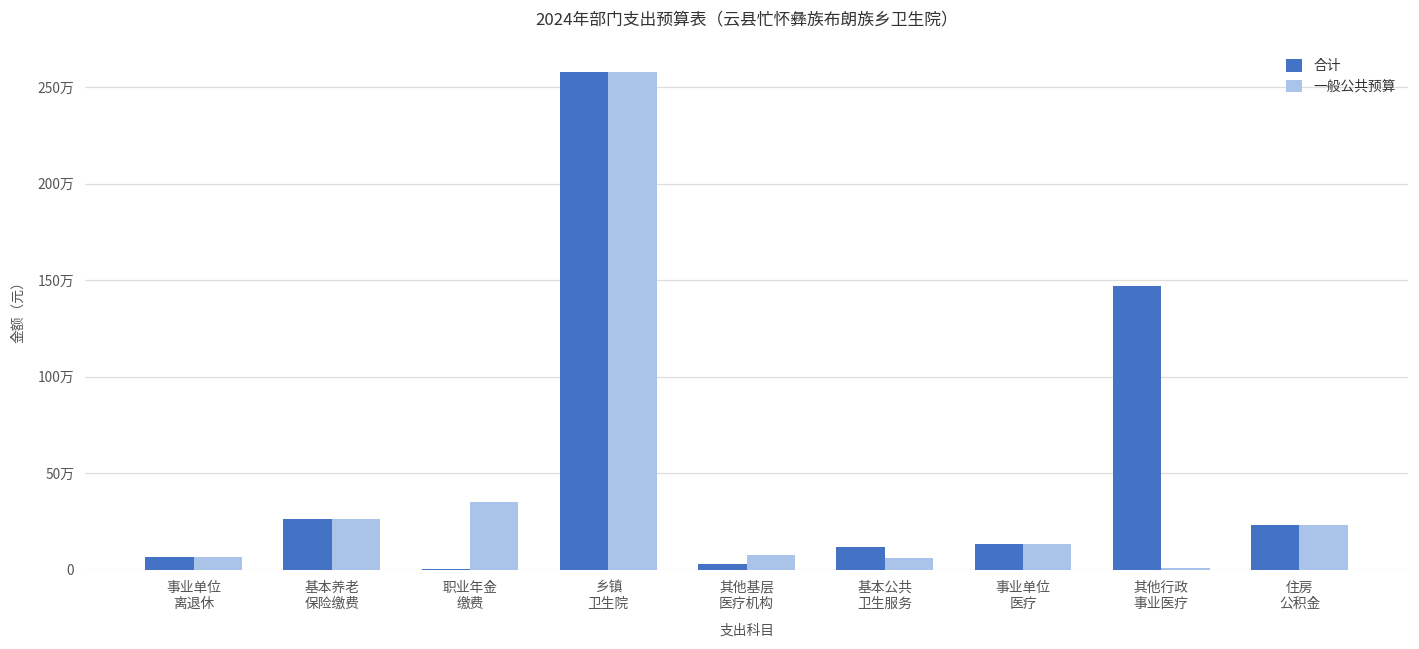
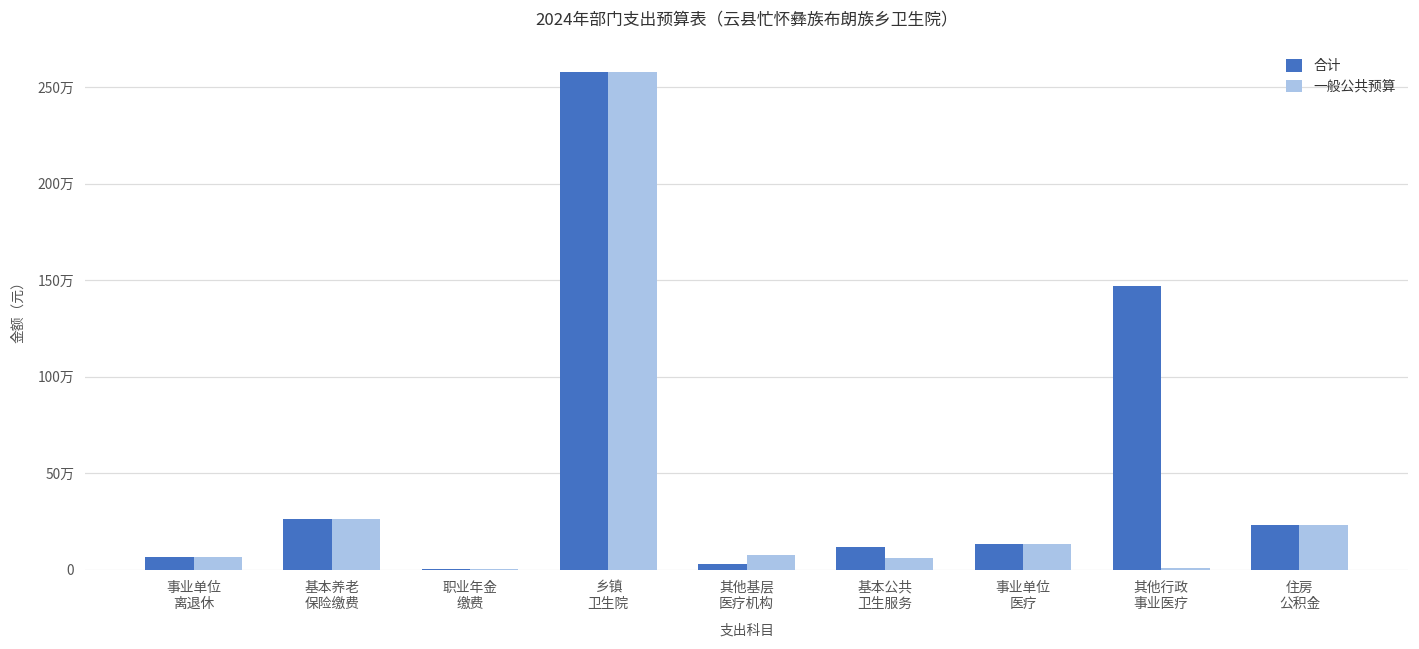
一般公共预算, 职业年金 缴费: 35万 -> 0万
